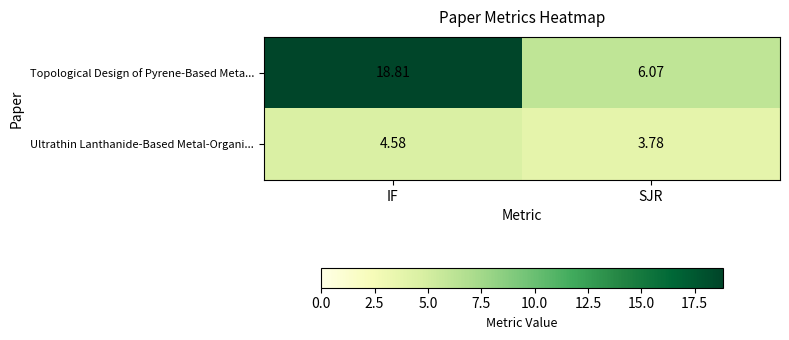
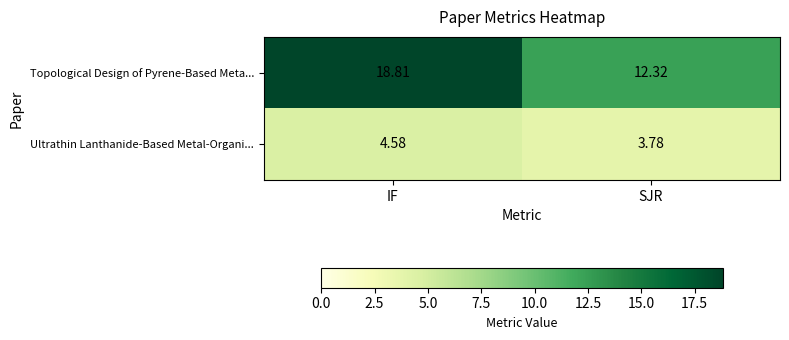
Topological Design of Pyrene-Based Meta..., SJR: 6.07 -> 12.32
